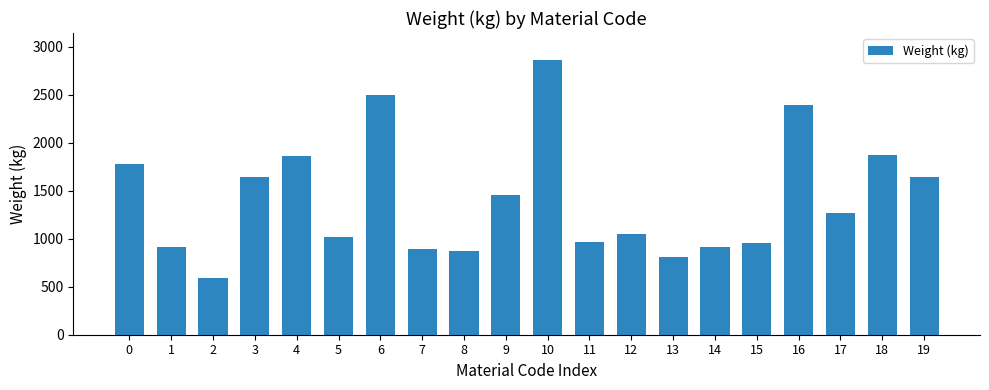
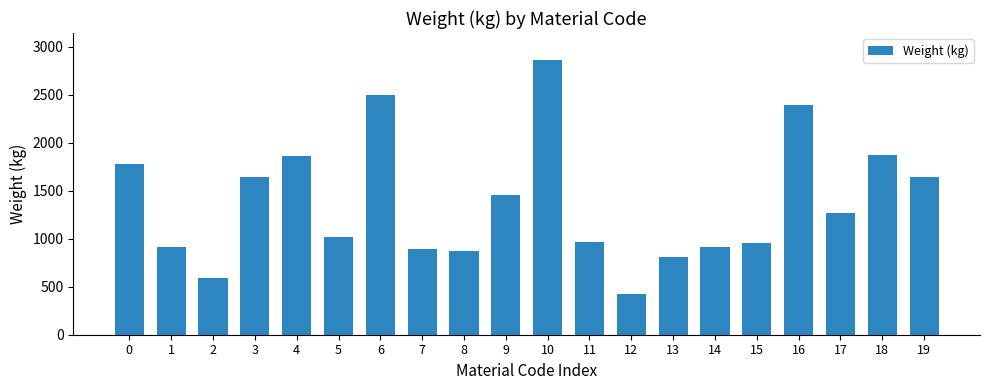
12: 1100 -> 400
